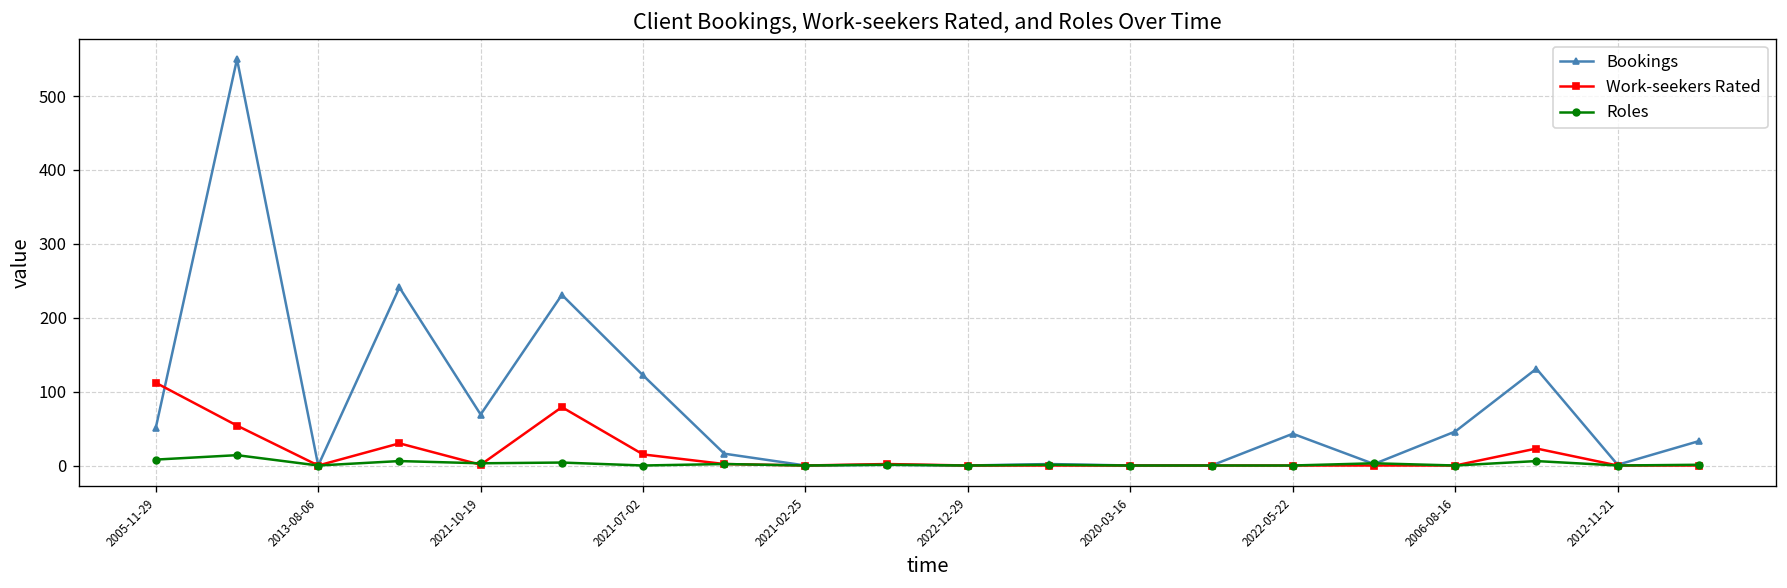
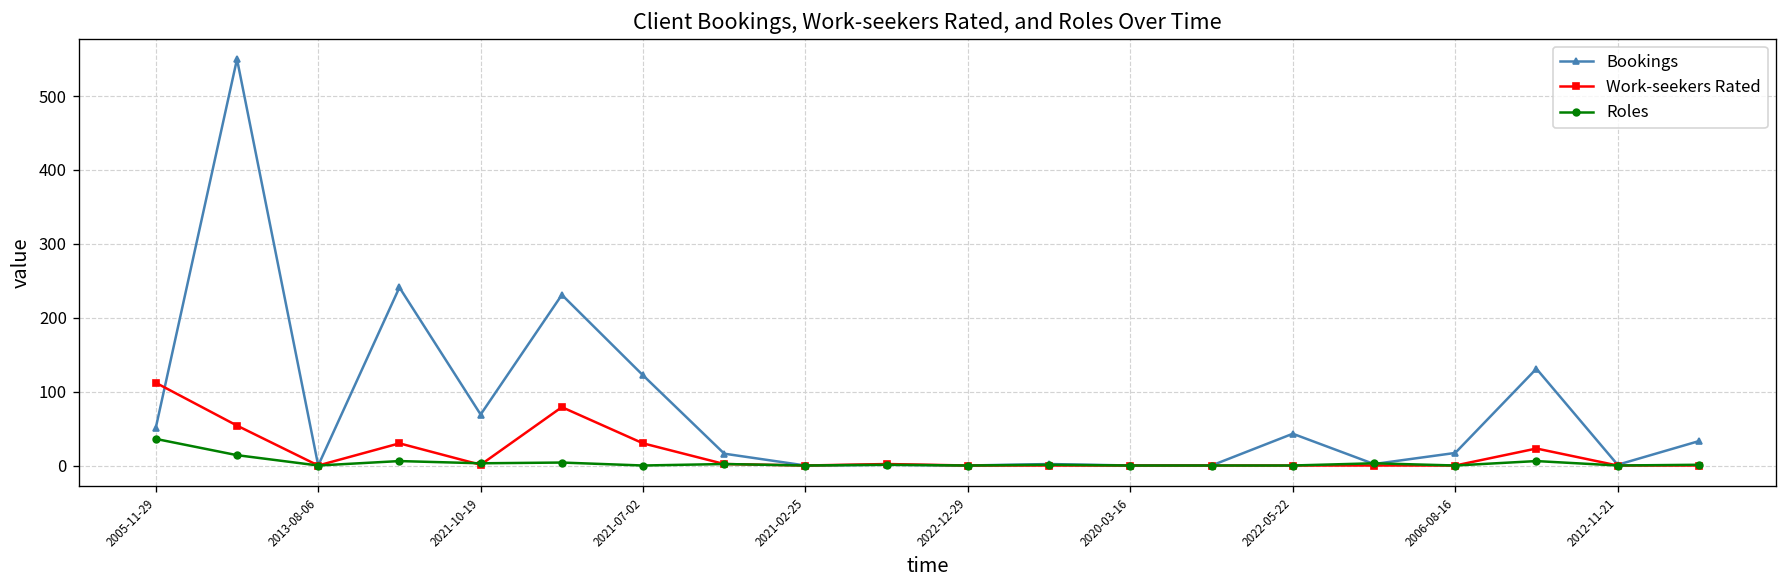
Roles, 2005-11-29: 10 -> 40
Work-seekers Rated, 2021-07-02: 20 -> 30
Bookings, 2006-08-16: 50 -> 20
